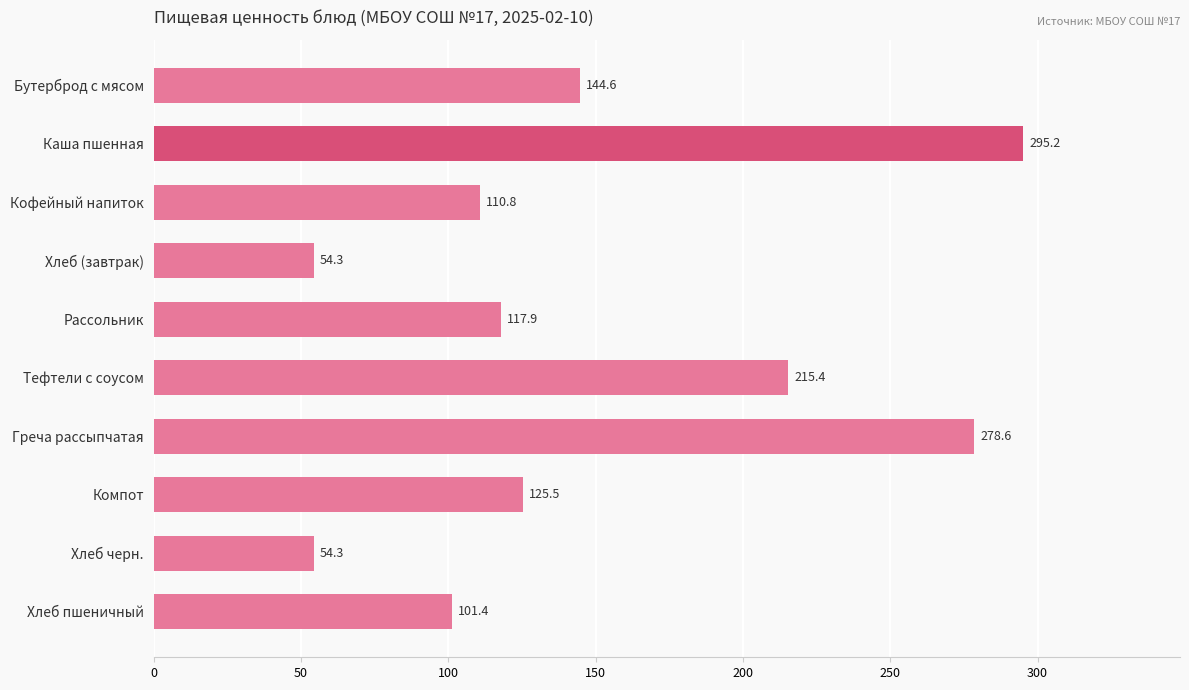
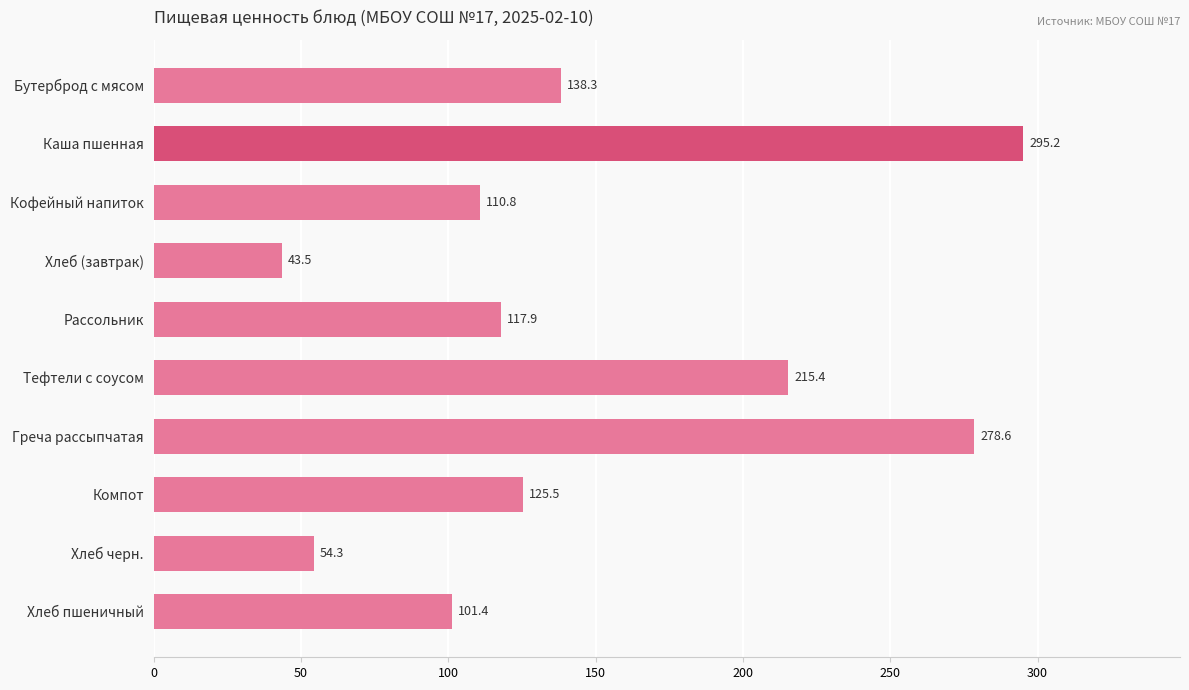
Бутерброд с мясом: 144.6 -> 138.3
Хлеб (завтрак): 54.3 -> 43.5
